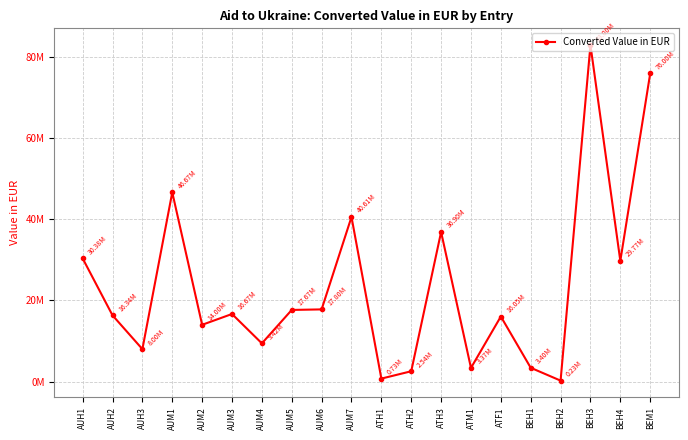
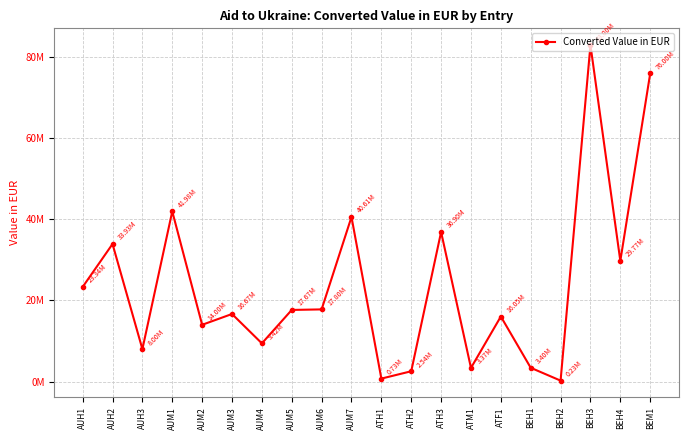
AUH1: 30.38M -> 23.34M
AUH2: 16.34M -> 33.93M
AUM1: 46.67M -> 41.98M
